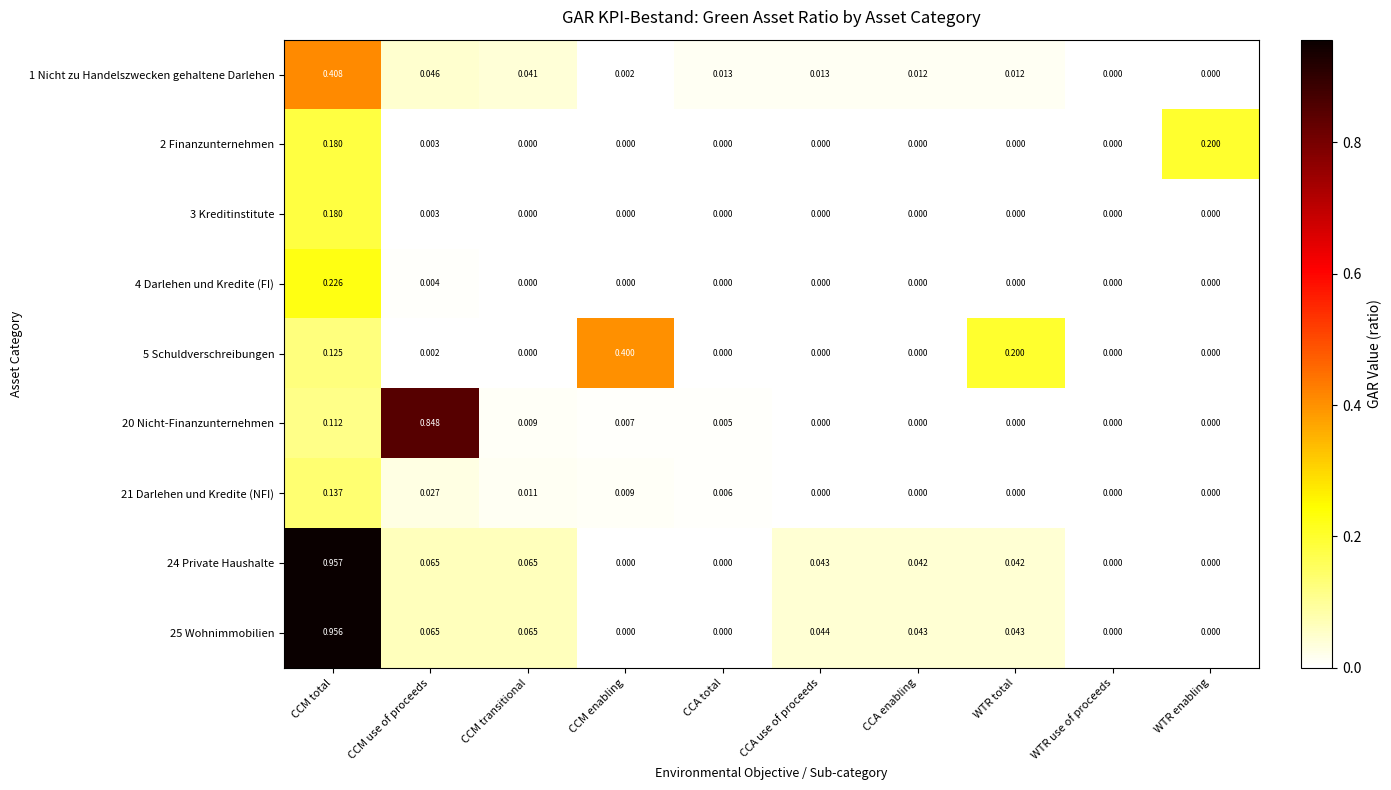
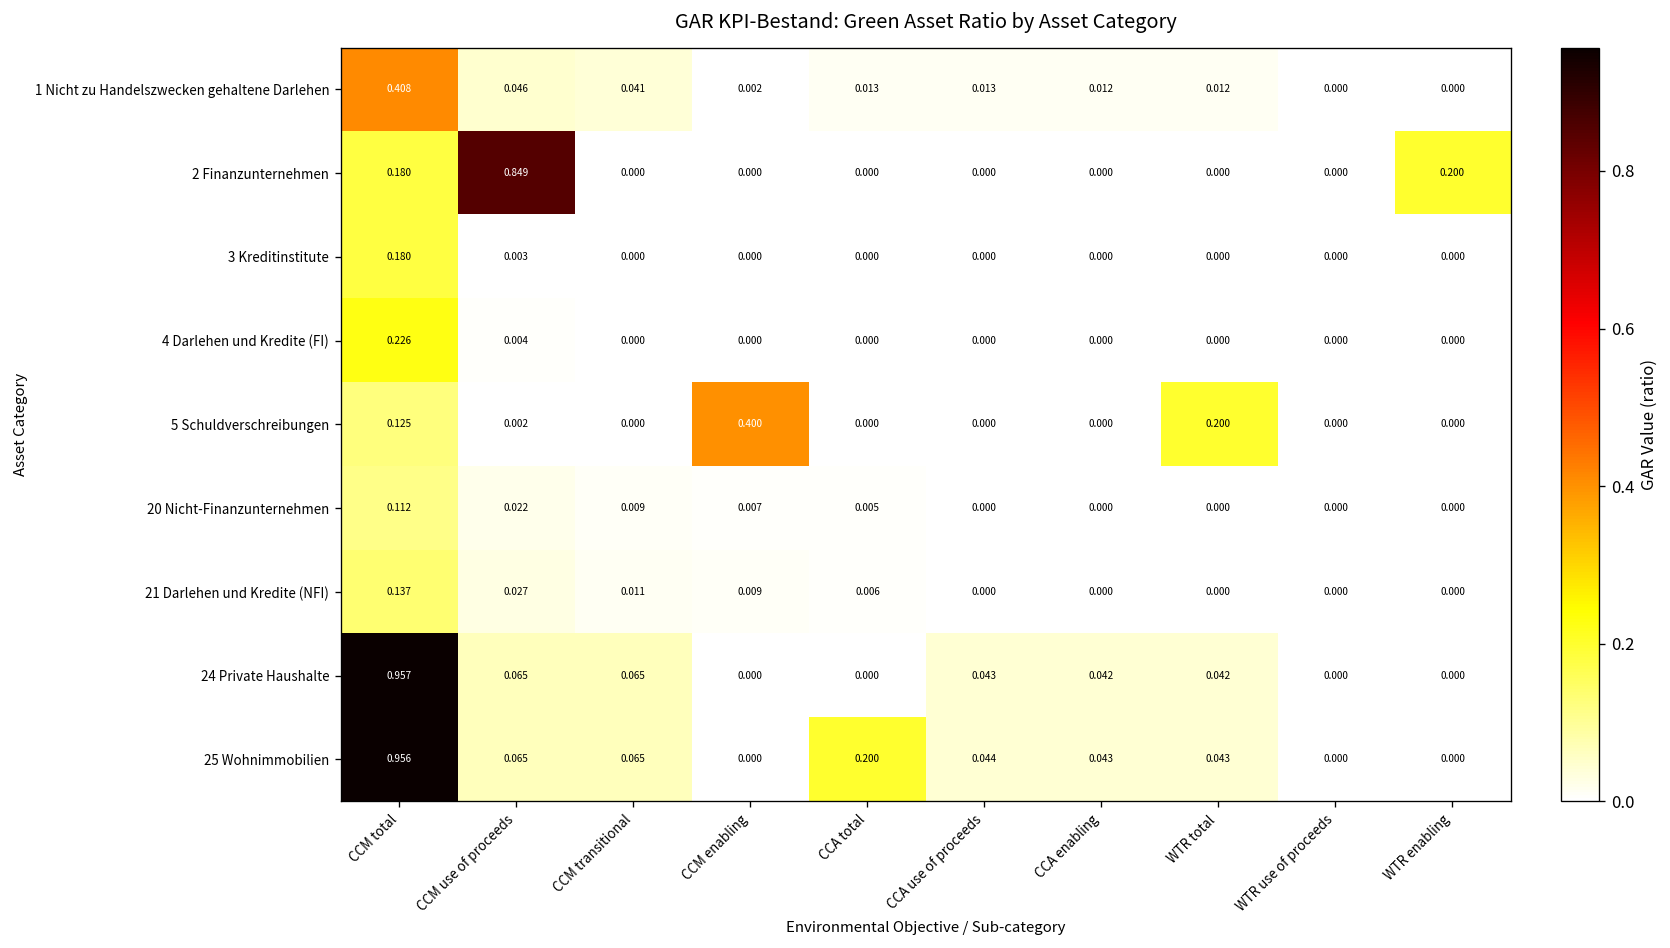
2 Finanzunternehmen, CCM use of proceeds: 0.003 -> 0.849
20 Nicht-Finanzunternehmen, CCM use of proceeds: 0.848 -> 0.022
25 Wohnimmobilien, CCA total: 0.000 -> 0.200
